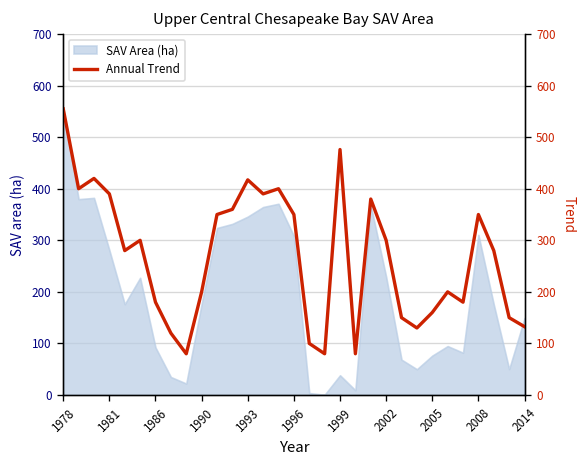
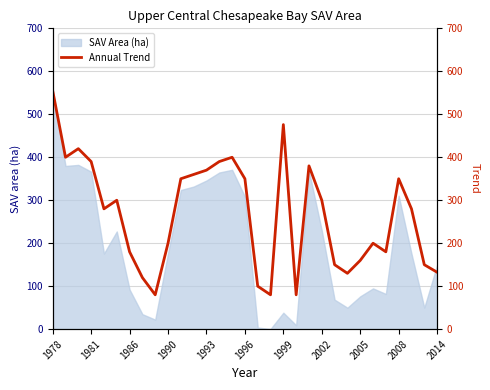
SAV Area (ha), 1981: 280 -> 370
Annual Trend, 1993: 420 -> 370
